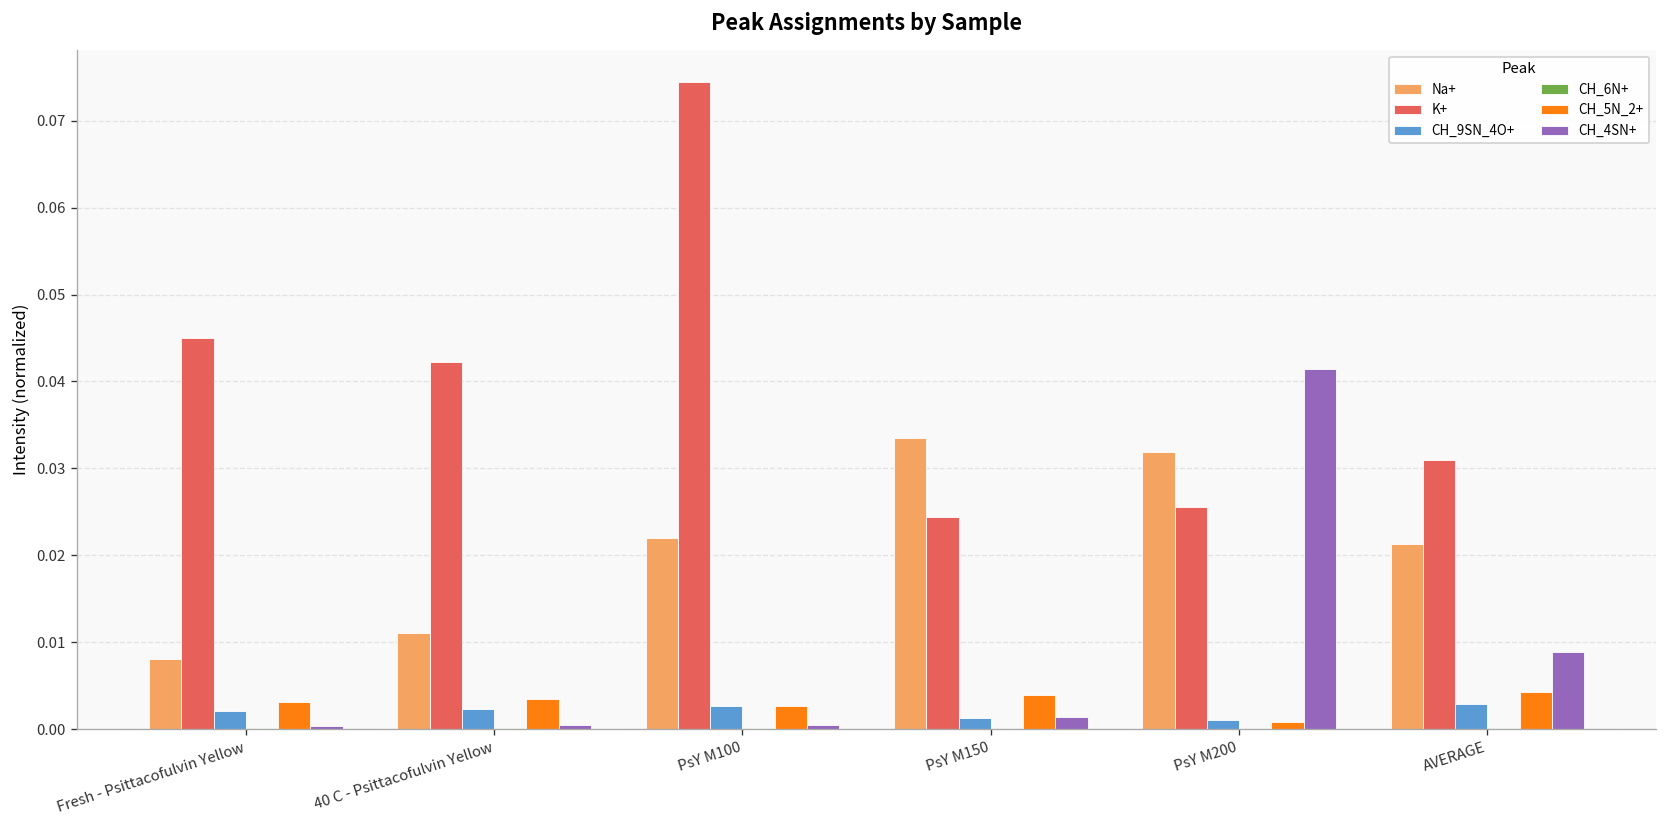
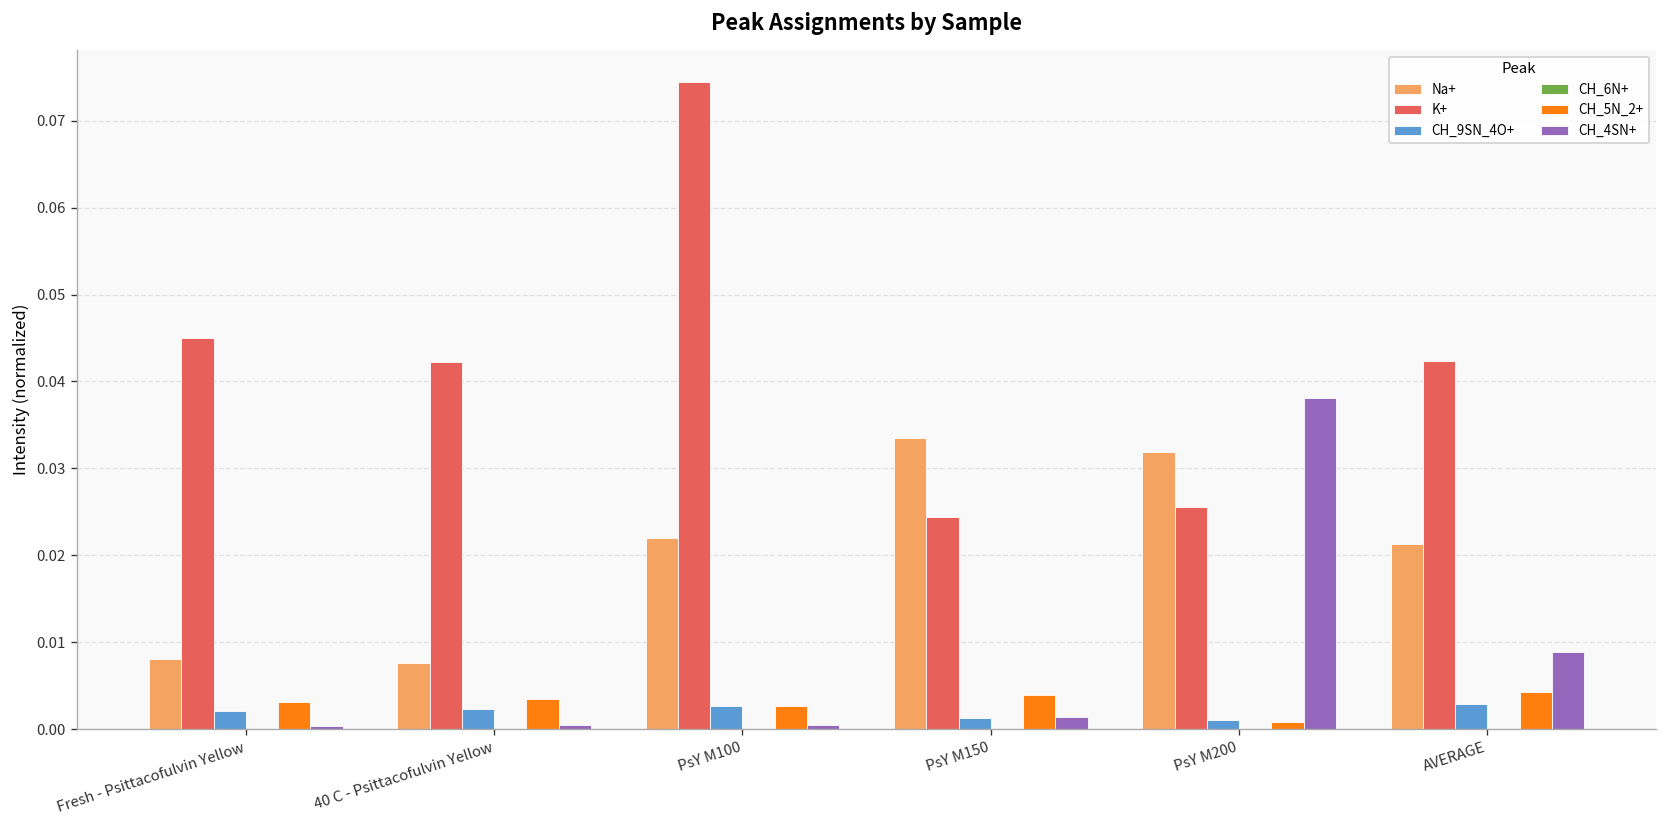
Na+, 40 C - Psittacofulvin Yellow: 0.011 -> 0.008
CH_4SN+, PsY M200: 0.041 -> 0.038
K+, AVERAGE: 0.031 -> 0.042
